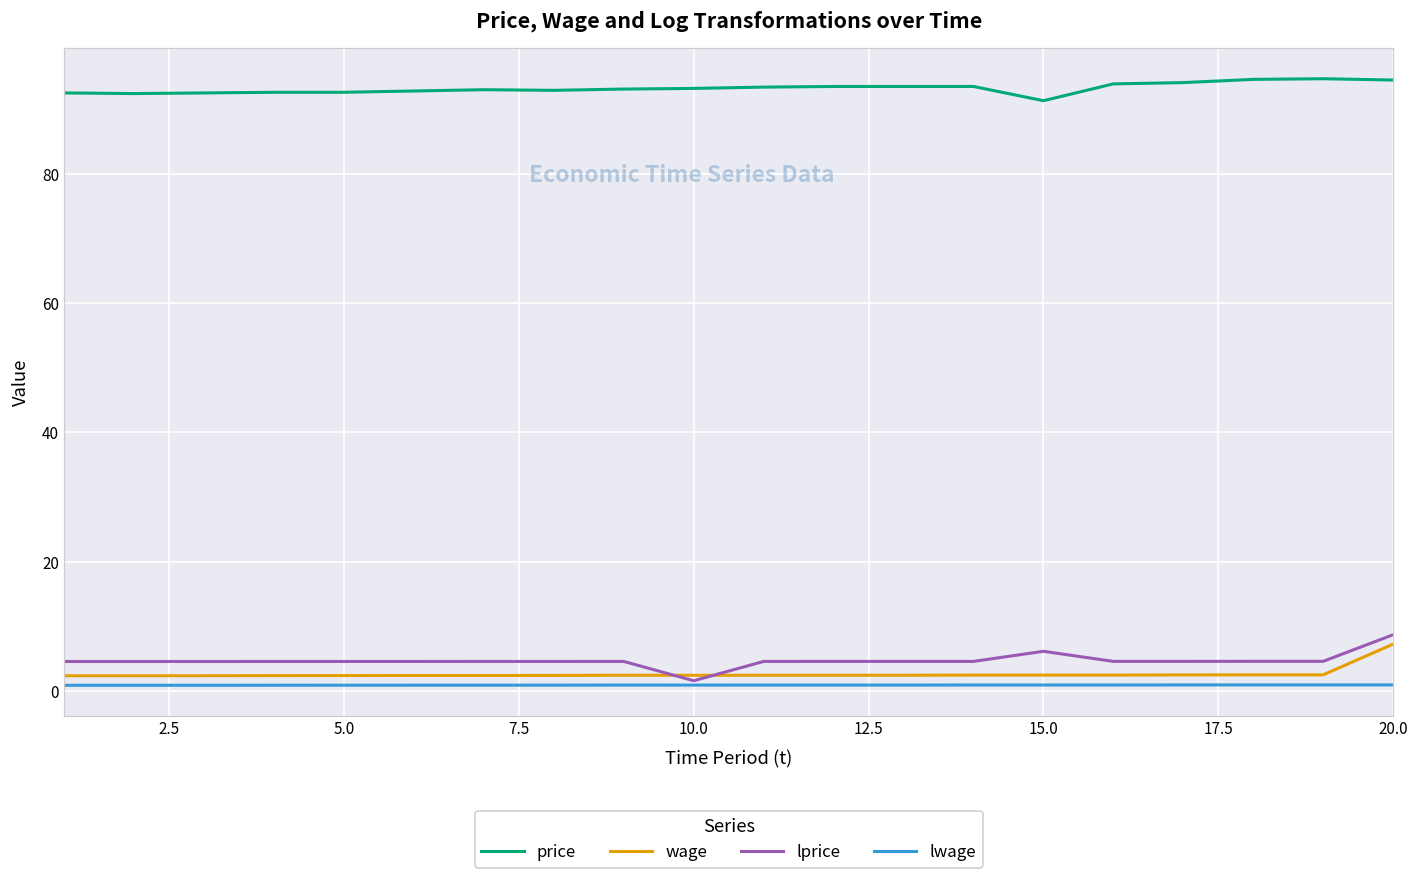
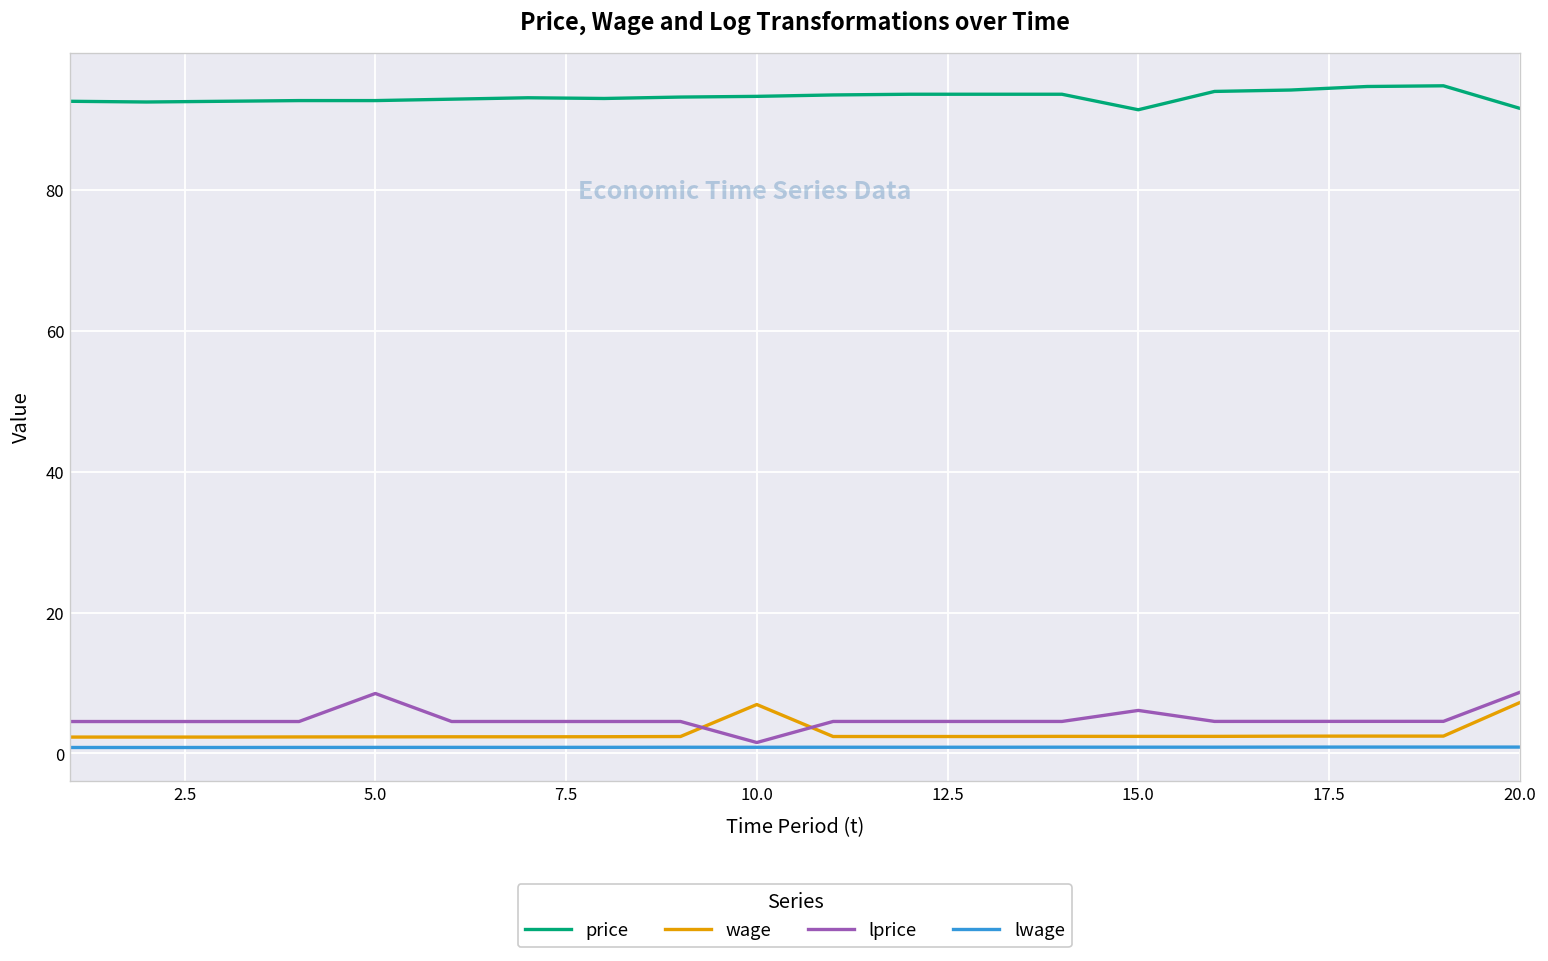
lprice, 5.0: 5 -> 9
wage, 10.0: 2 -> 7
price, 20.0: 95 -> 92
